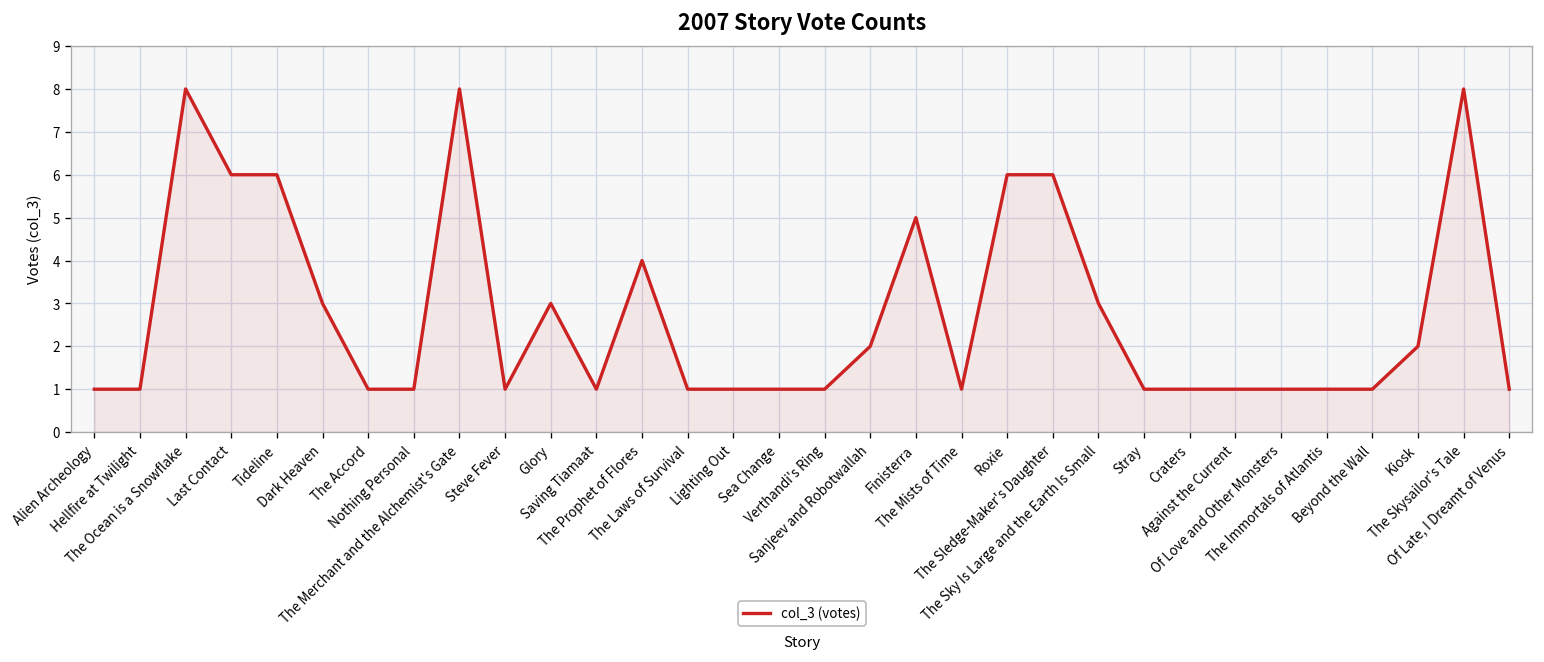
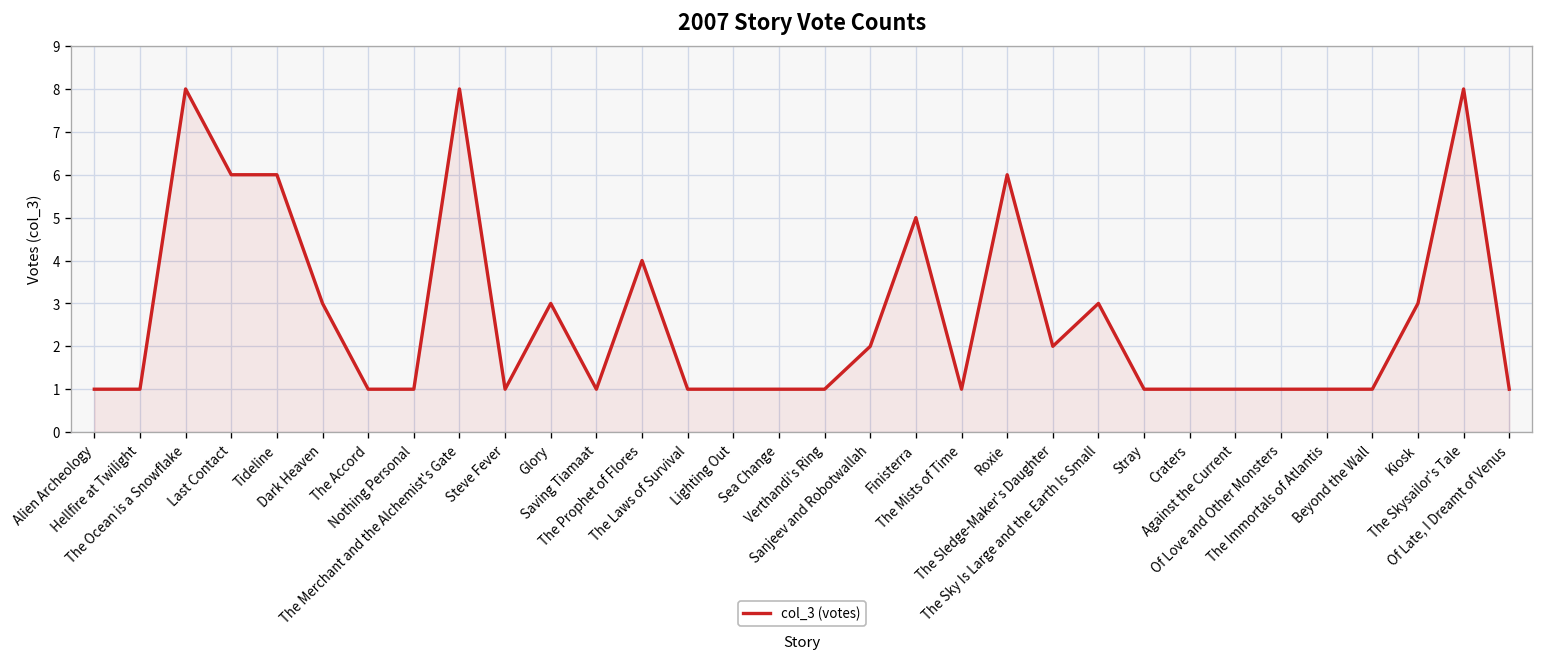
The Sledge-Maker's Daughter: 6 -> 2
Kiosk: 2 -> 3
